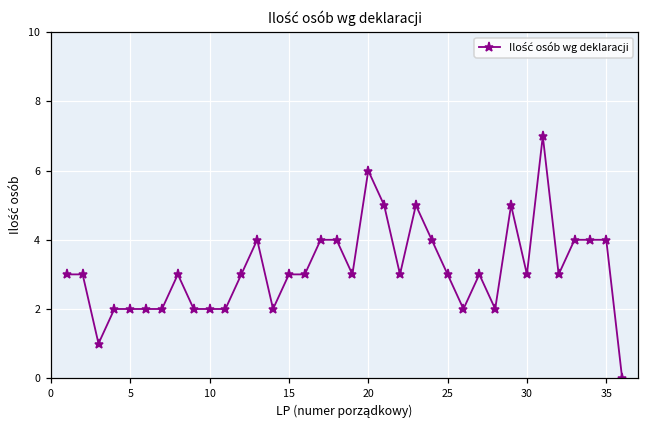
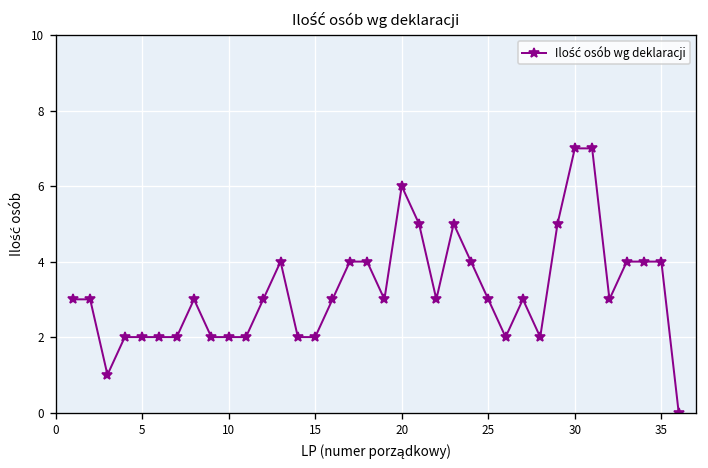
15: 3 -> 2
30: 3 -> 7
